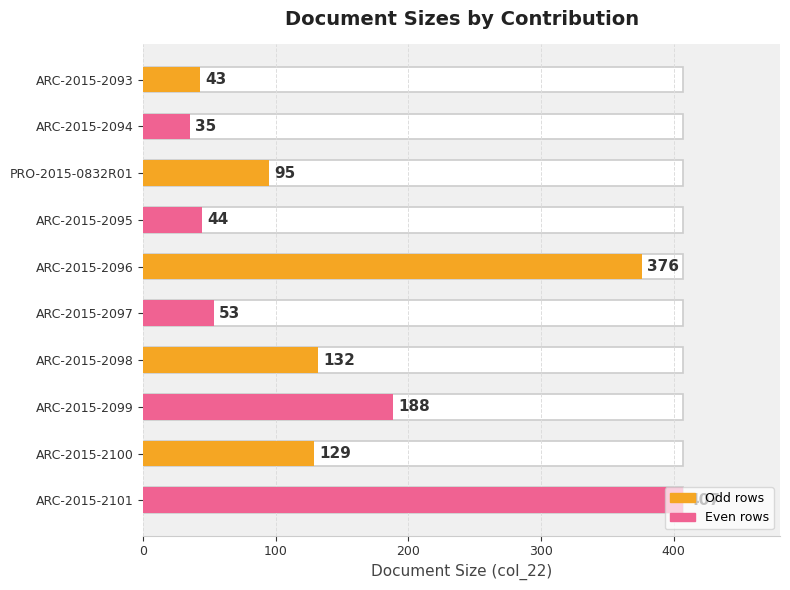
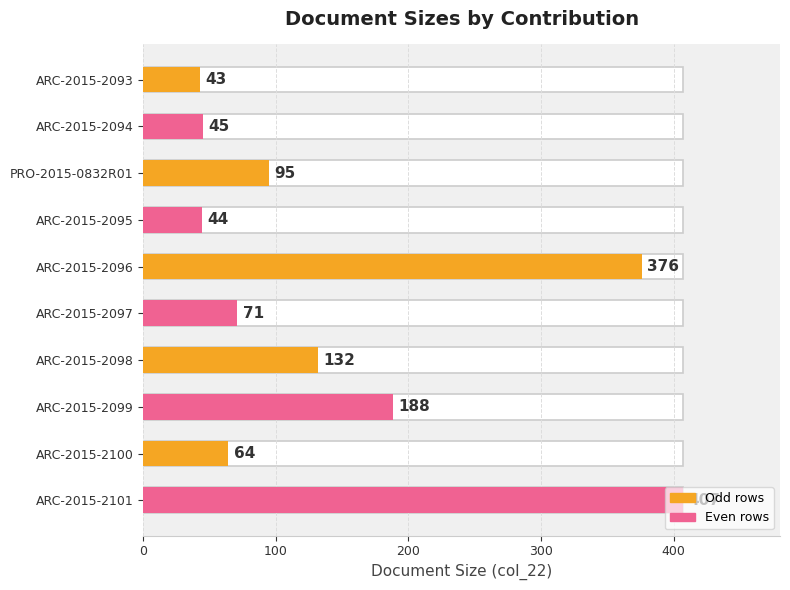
ARC-2015-2094: 35 -> 45
ARC-2015-2097: 53 -> 71
ARC-2015-2100: 129 -> 64
